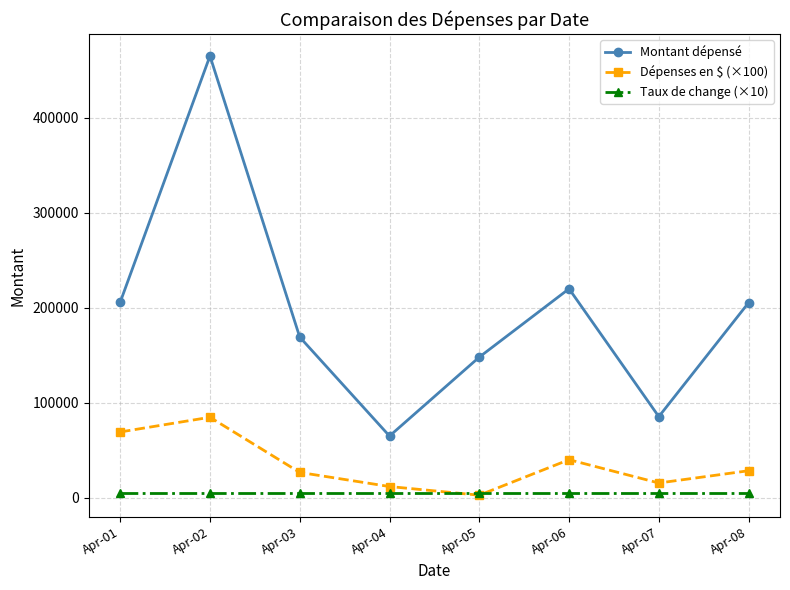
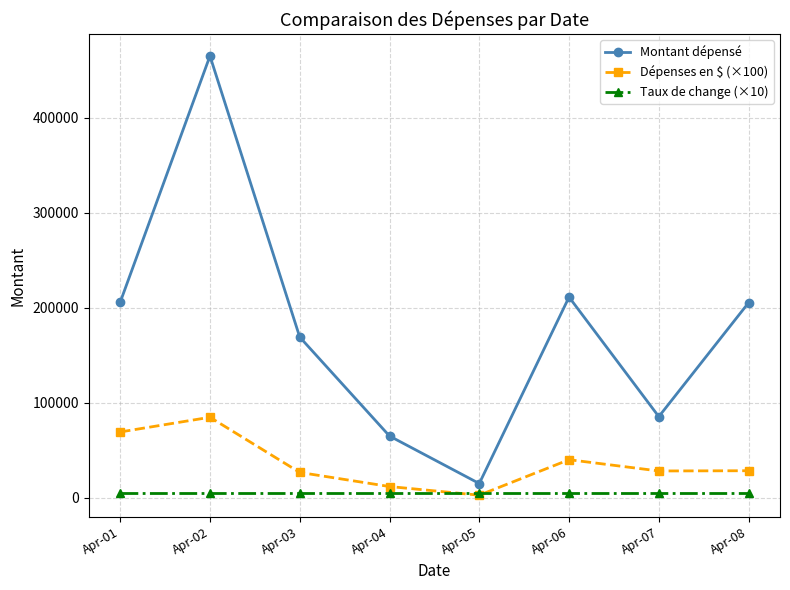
Montant dépensé, Apr-05: 150000 -> 20000
Montant dépensé, Apr-06: 220000 -> 210000
Dépenses en $ (×100), Apr-07: 20000 -> 30000
